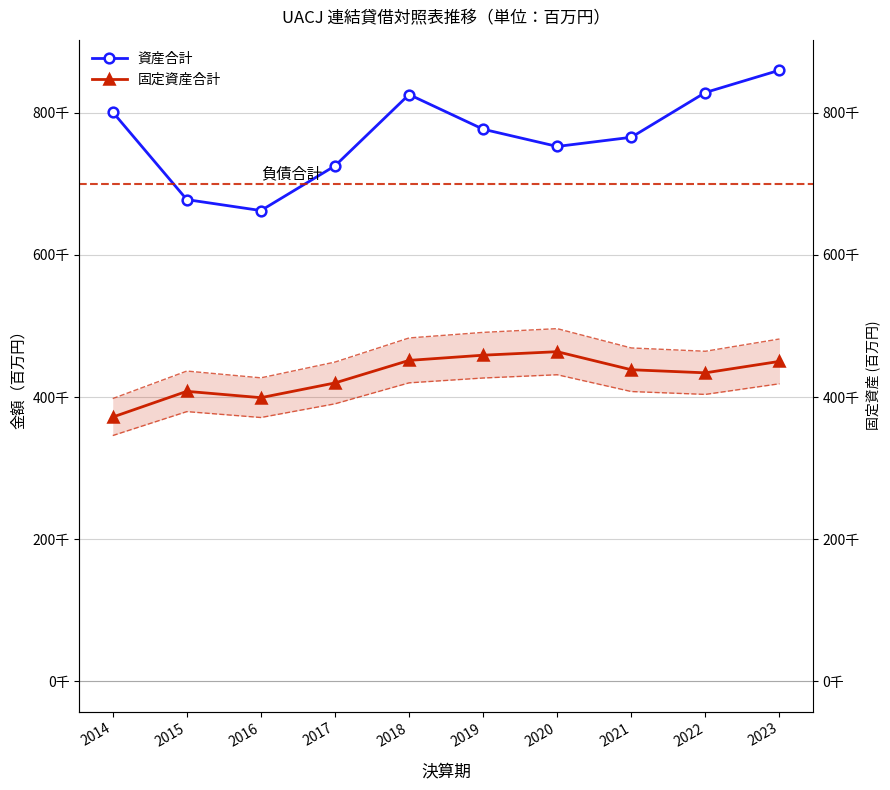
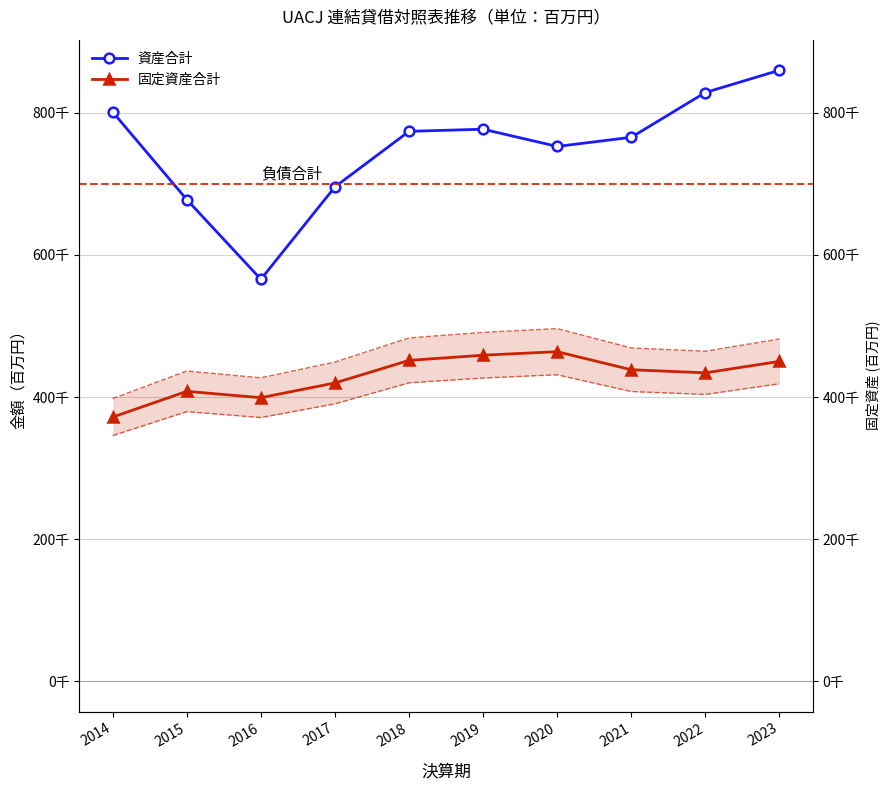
資産合計, 2016: 660千 -> 570千
資産合計, 2017: 730千 -> 700千
資産合計, 2018: 830千 -> 770千
